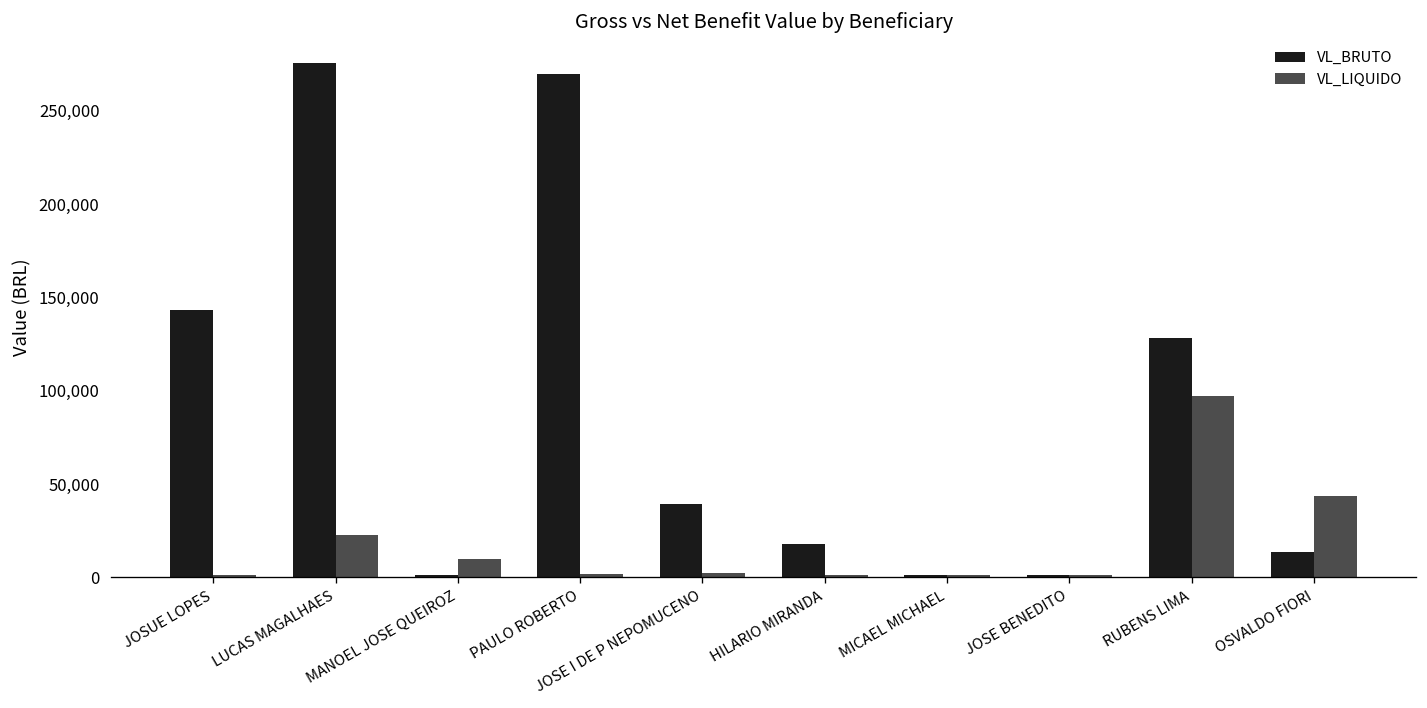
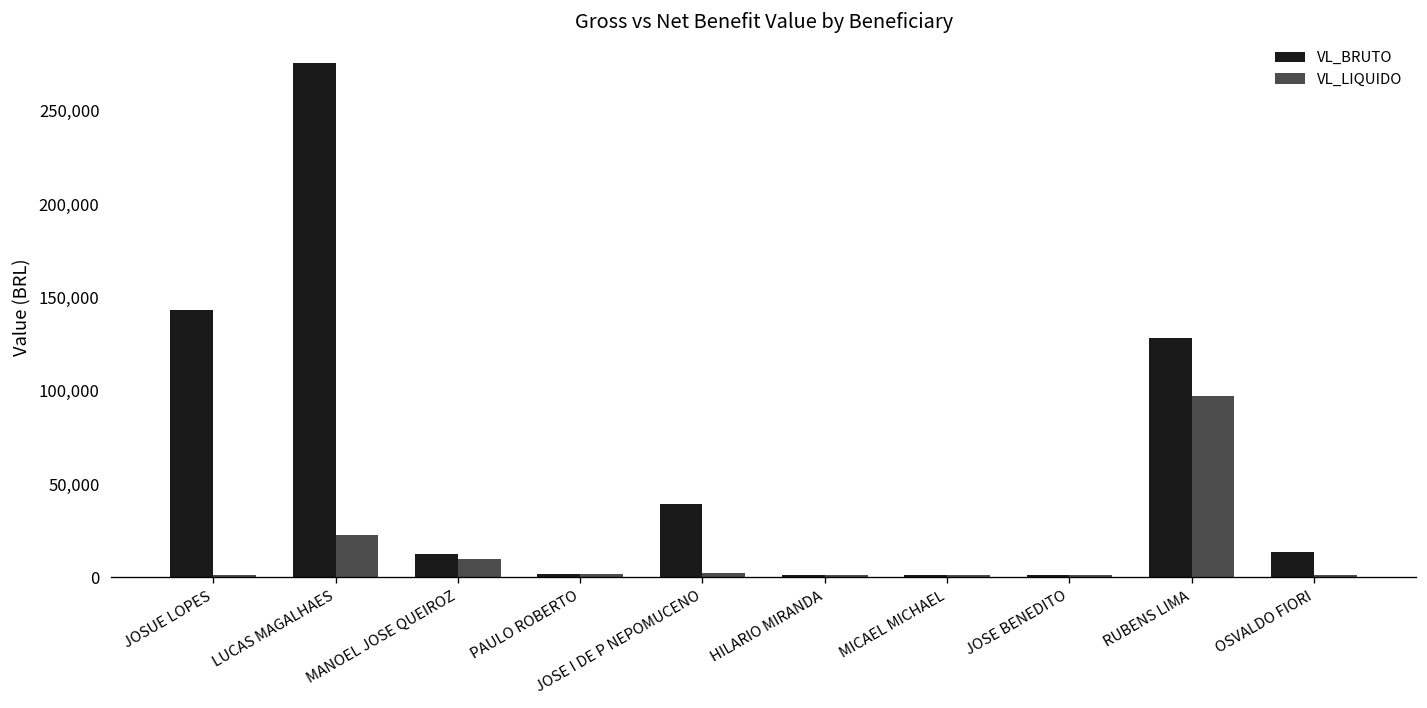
VL_BRUTO, MANOEL JOSE QUEIROZ: 1,000 -> 13,000
VL_BRUTO, PAULO ROBERTO: 270,000 -> 2,000
VL_BRUTO, HILARIO MIRANDA: 18,000 -> 1,000
VL_LIQUIDO, OSVALDO FIORI: 43,000 -> 1,000
